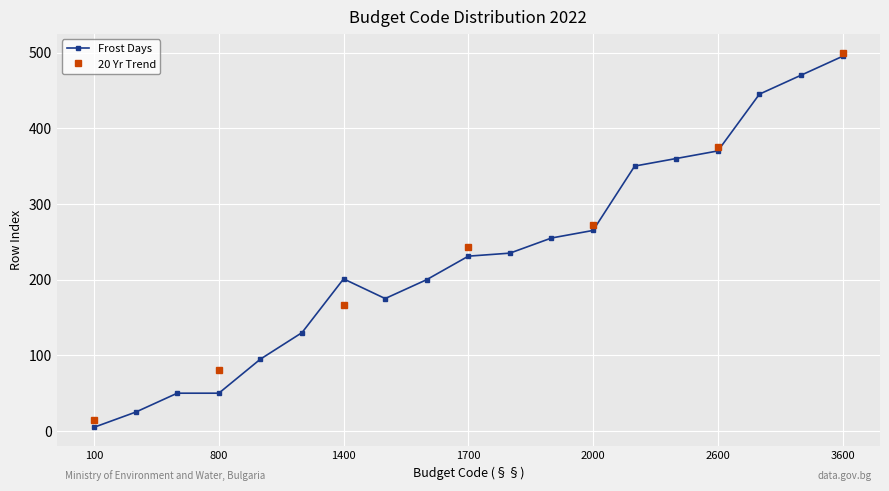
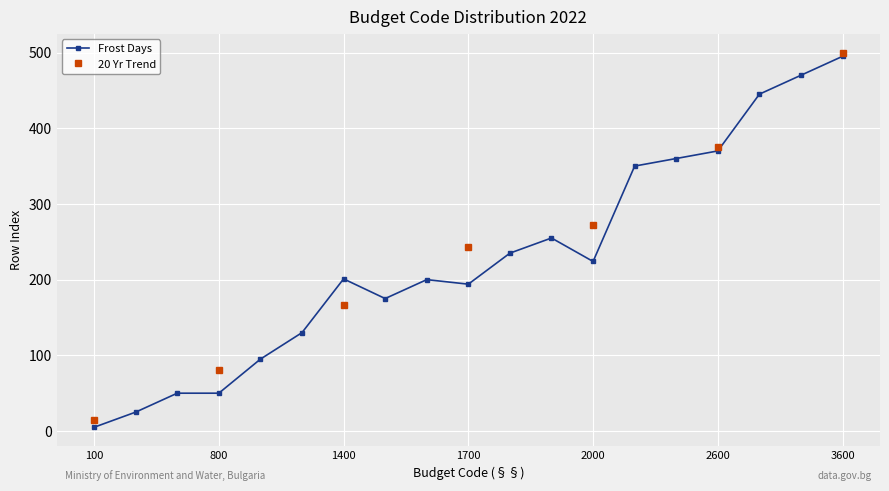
Frost Days, 1700: 230 -> 190
Frost Days, 2000: 270 -> 220
